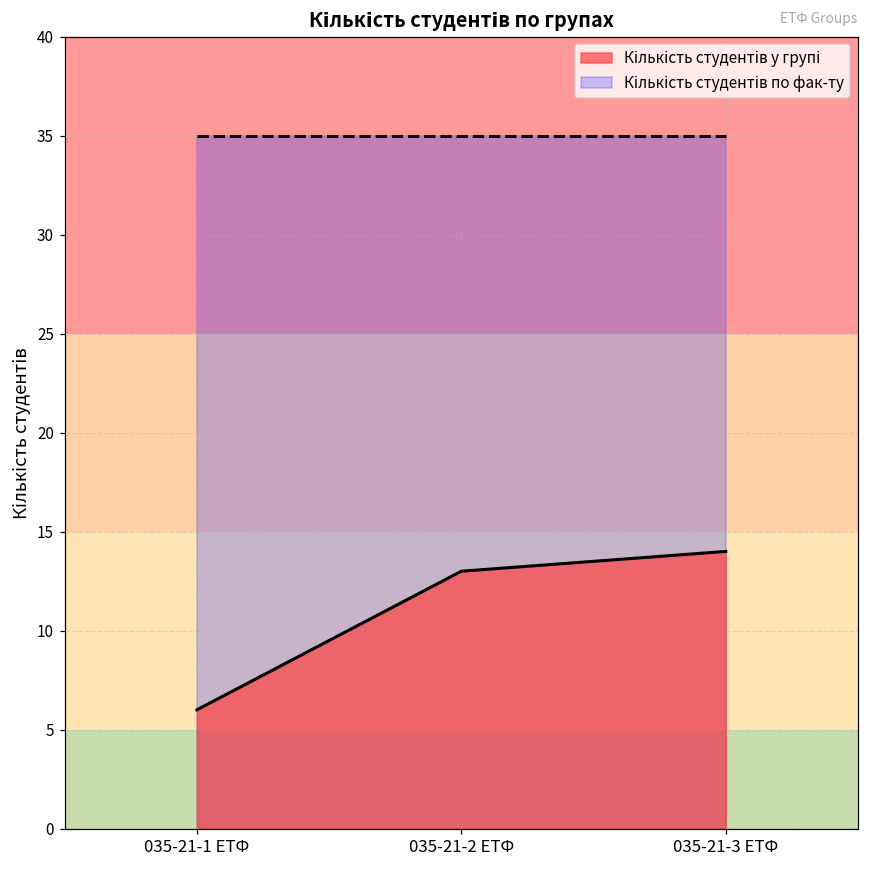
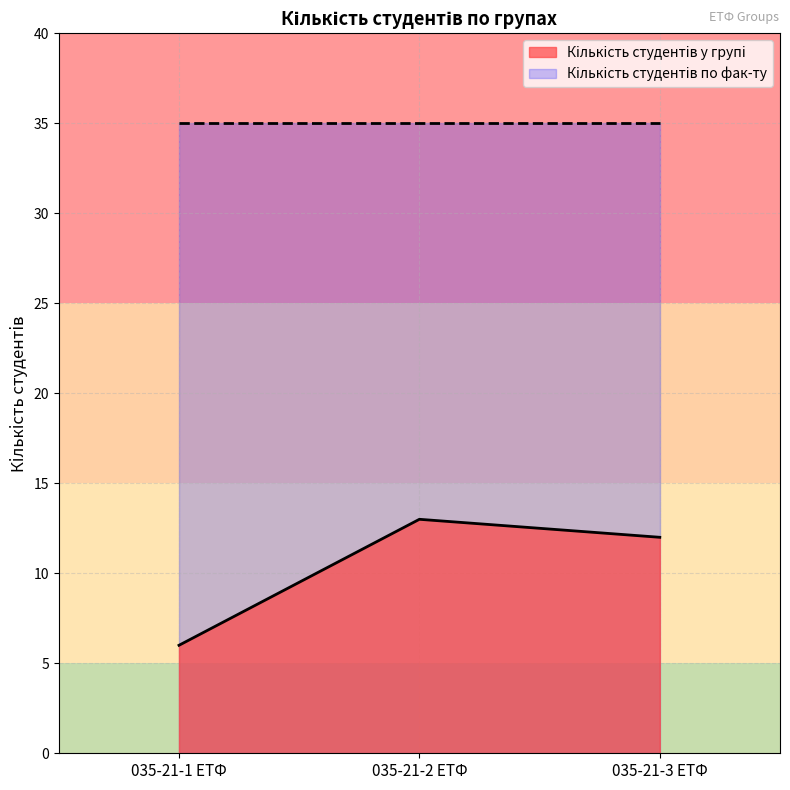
Кількість студентів у групі, 035-21-3 ЕТФ: 14 -> 12
